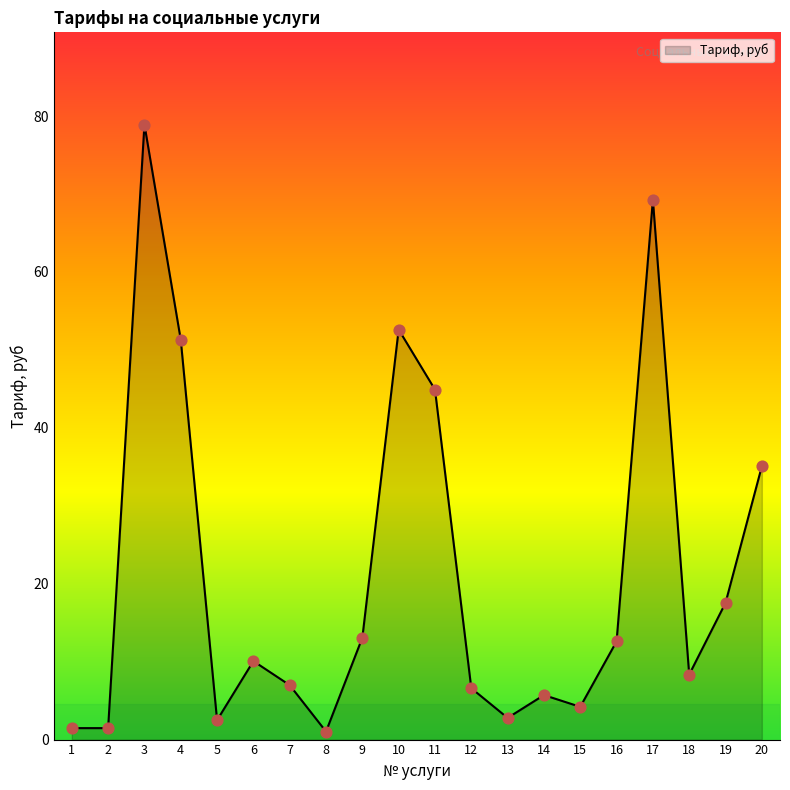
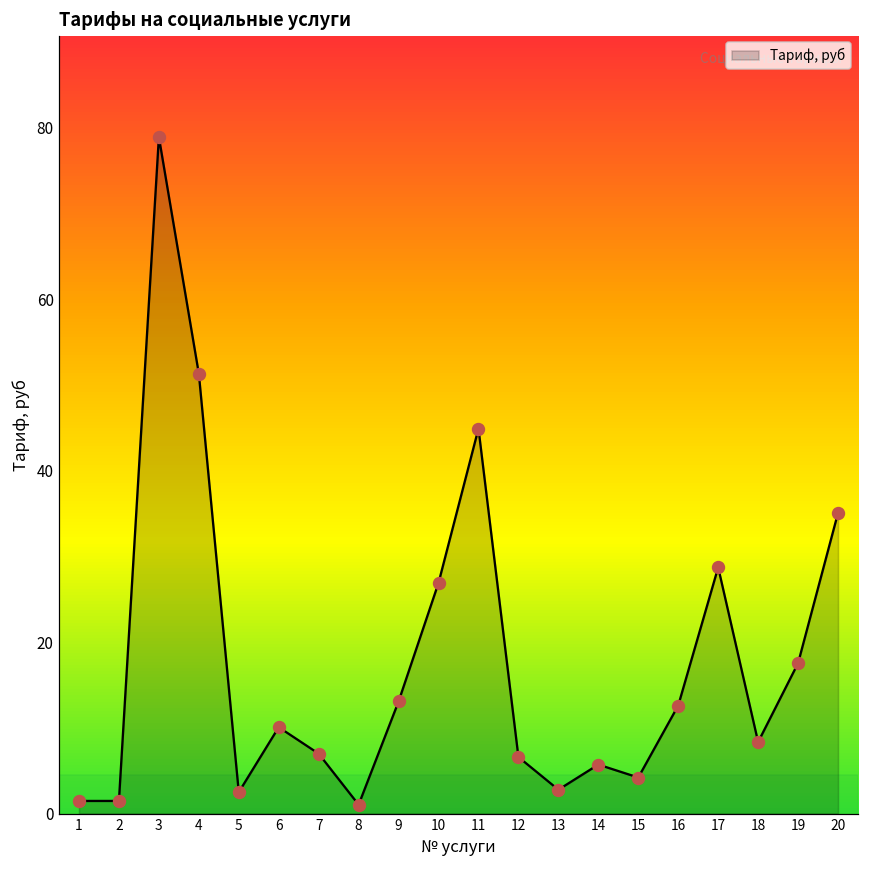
10: 53 -> 27
17: 69 -> 29
